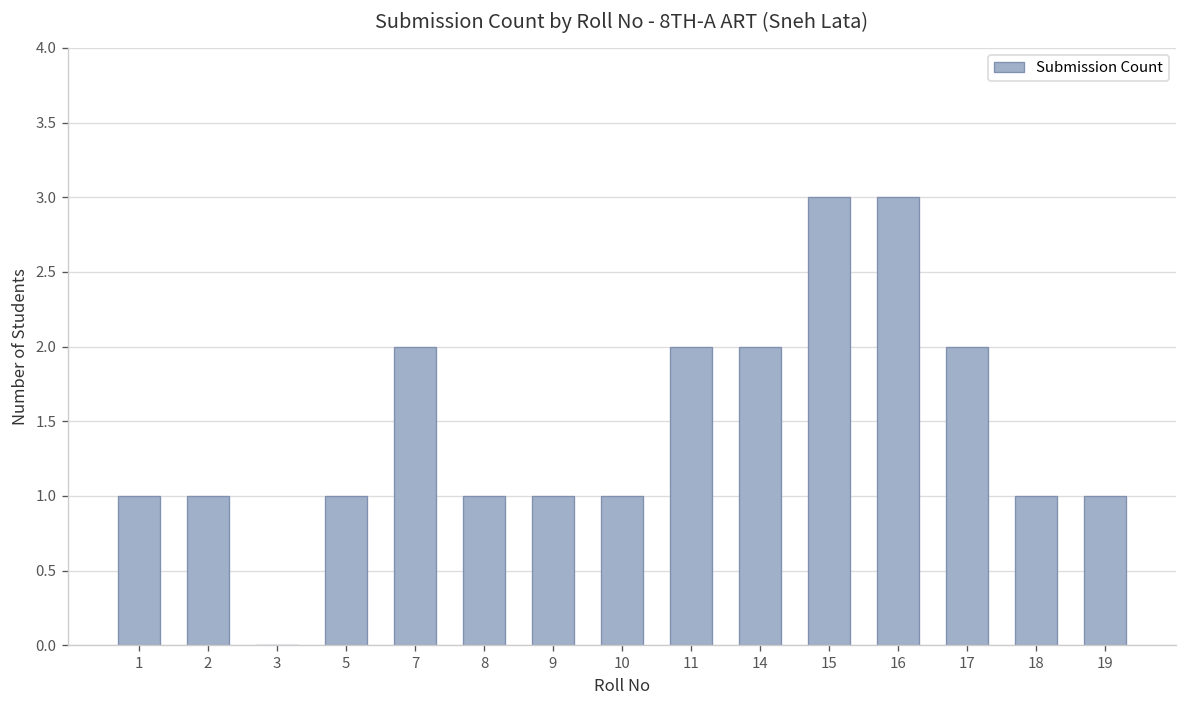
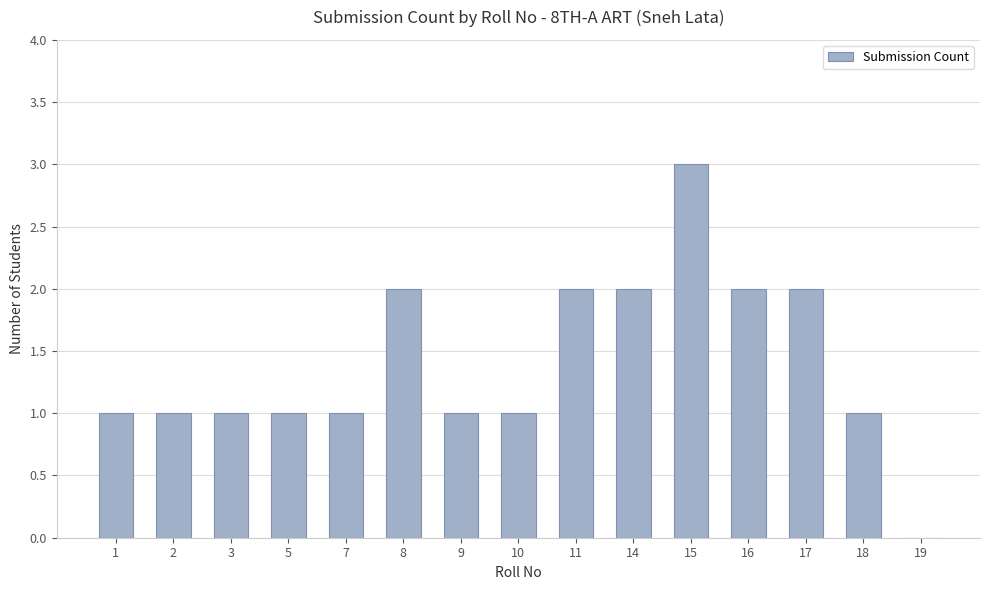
3: 0 -> 1
7: 2 -> 1
8: 1 -> 2
16: 3 -> 2
19: 1 -> 0
